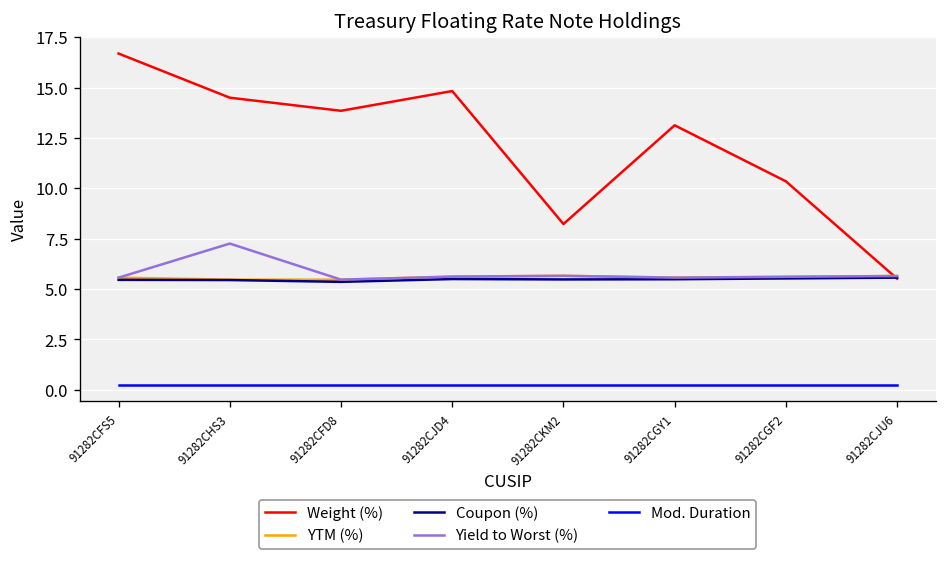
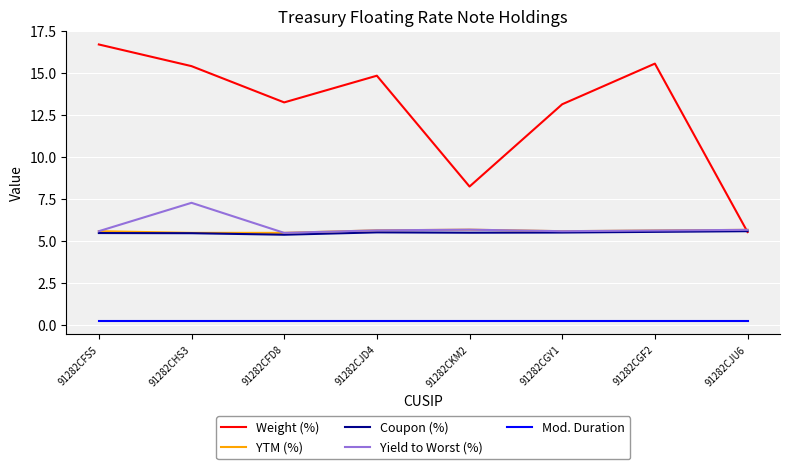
Weight (%), 91282CHS3: 14.5 -> 15.4
Weight (%), 91282CFD8: 13.9 -> 13.2
Weight (%), 91282CGF2: 10.4 -> 15.6
